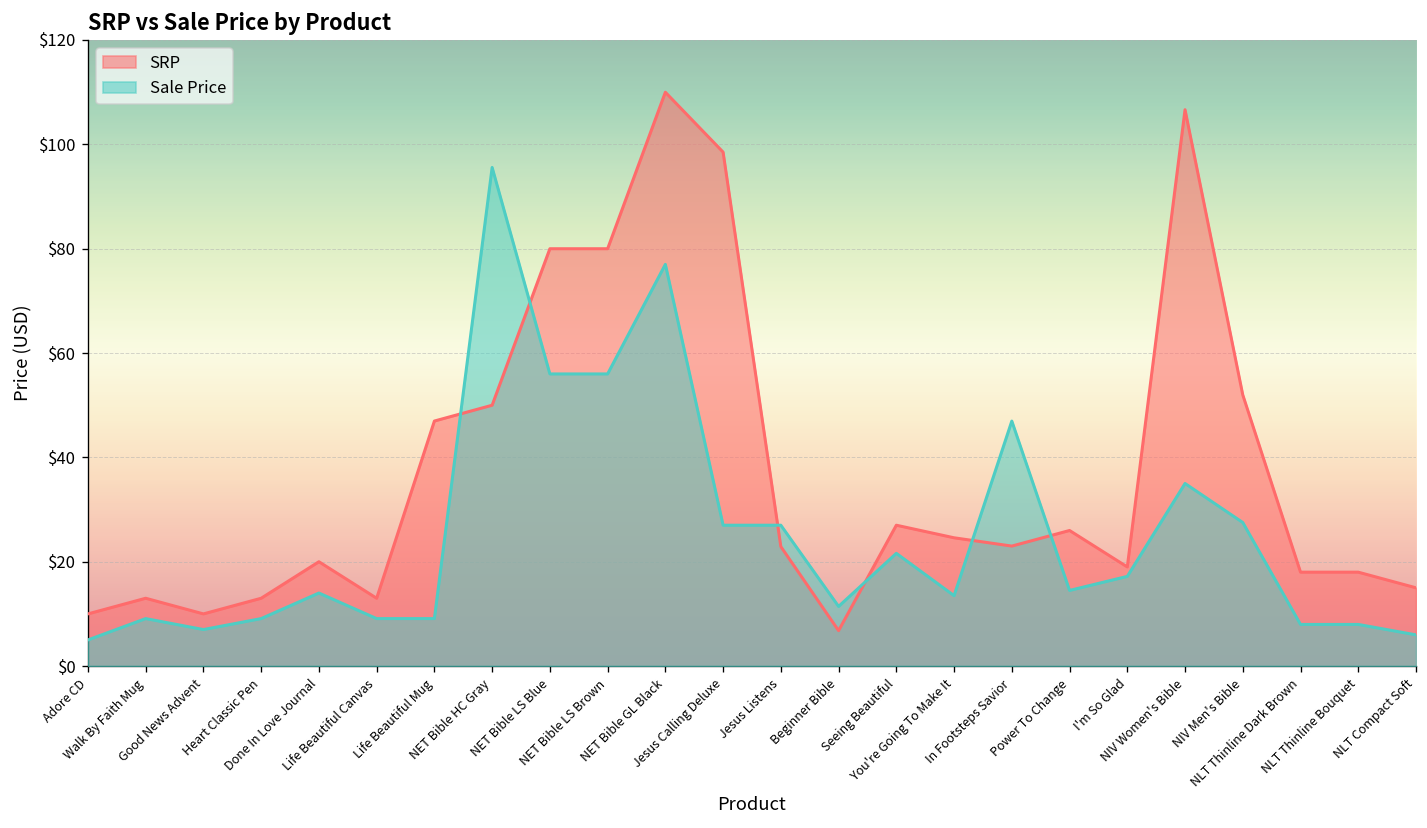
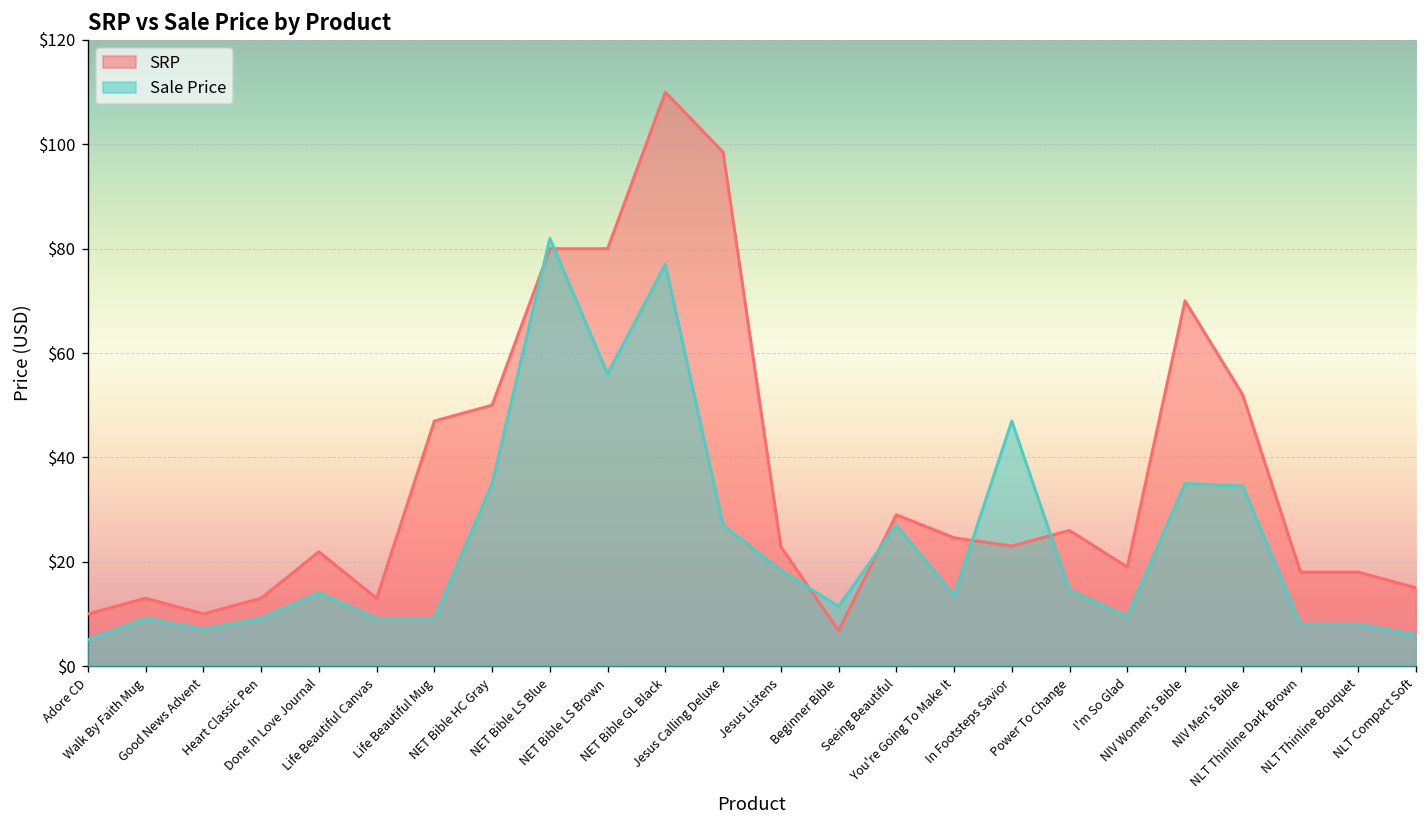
SRP, Done In Love Journal: $20 -> $22
Sale Price, NET Bible HC Gray: $96 -> $35
Sale Price, NET Bible LS Blue: $56 -> $82
Sale Price, Jesus Listens: $27 -> $18
SRP, Seeing Beautiful: $27 -> $29
Sale Price, Seeing Beautiful: $22 -> $27
Sale Price, I'm So Glad: $17 -> $9
SRP, NIV Women's Bible: $107 -> $70
Sale Price, NIV Men's Bible: $28 -> $34
